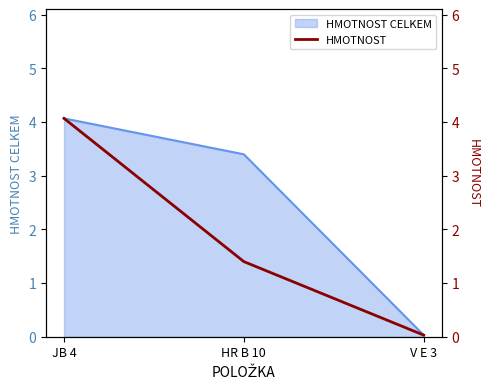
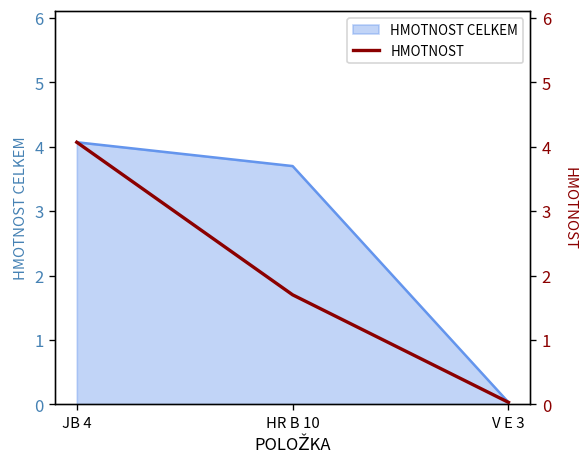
HMOTNOST CELKEM, HR B 10: 3.4 -> 3.7
HMOTNOST, HR B 10: 1.4 -> 1.7
